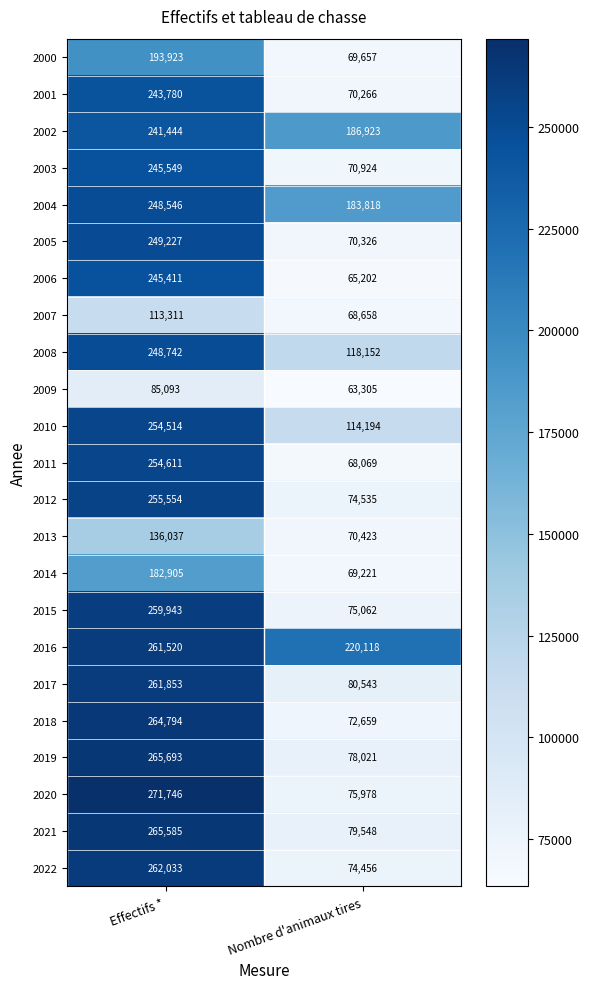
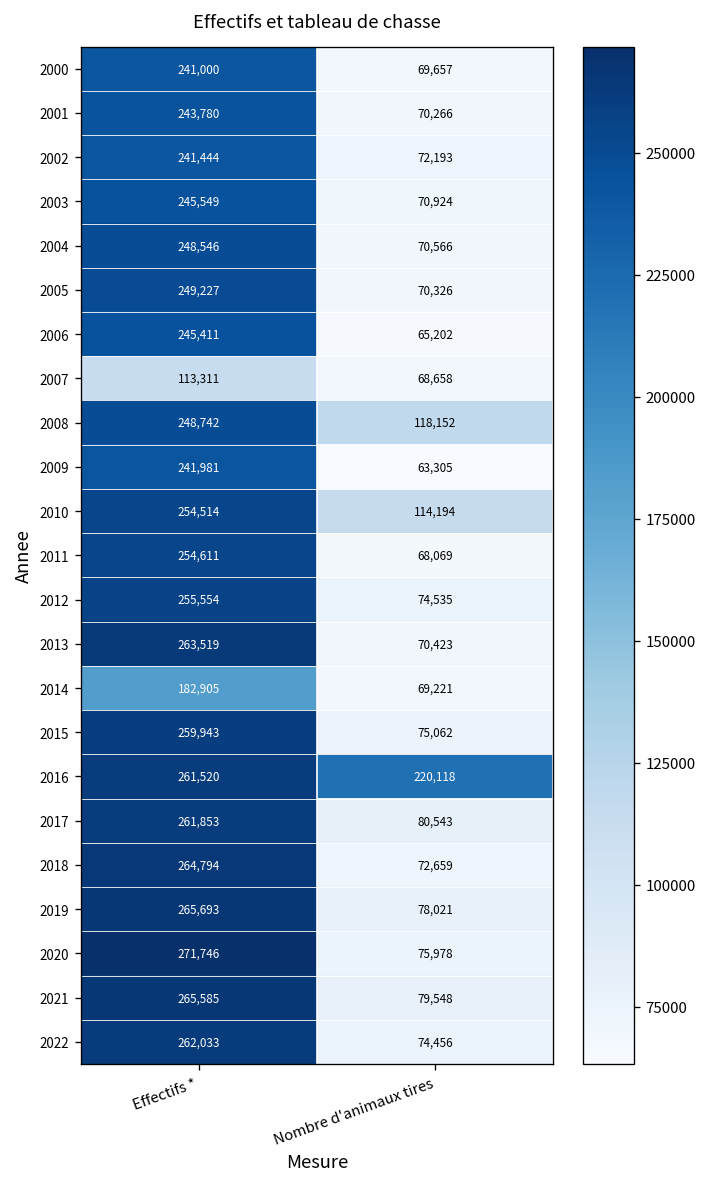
2000, Effectifs *: 193,923 -> 241,000
2002, Nombre d'animaux tires: 186,923 -> 72,193
2004, Nombre d'animaux tires: 183,818 -> 70,566
2009, Effectifs *: 85,093 -> 241,981
2013, Effectifs *: 136,037 -> 263,519
